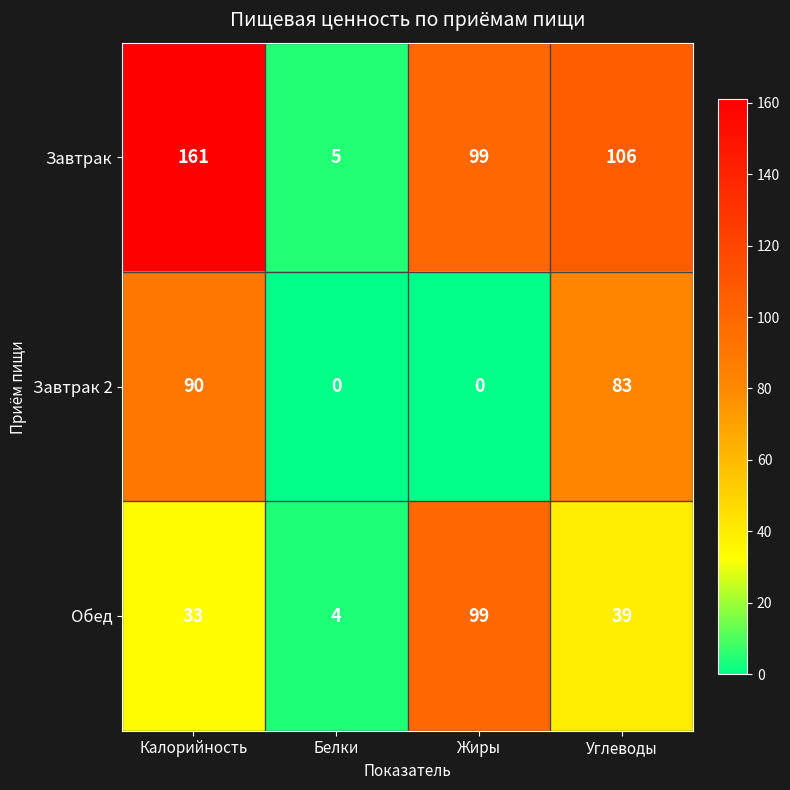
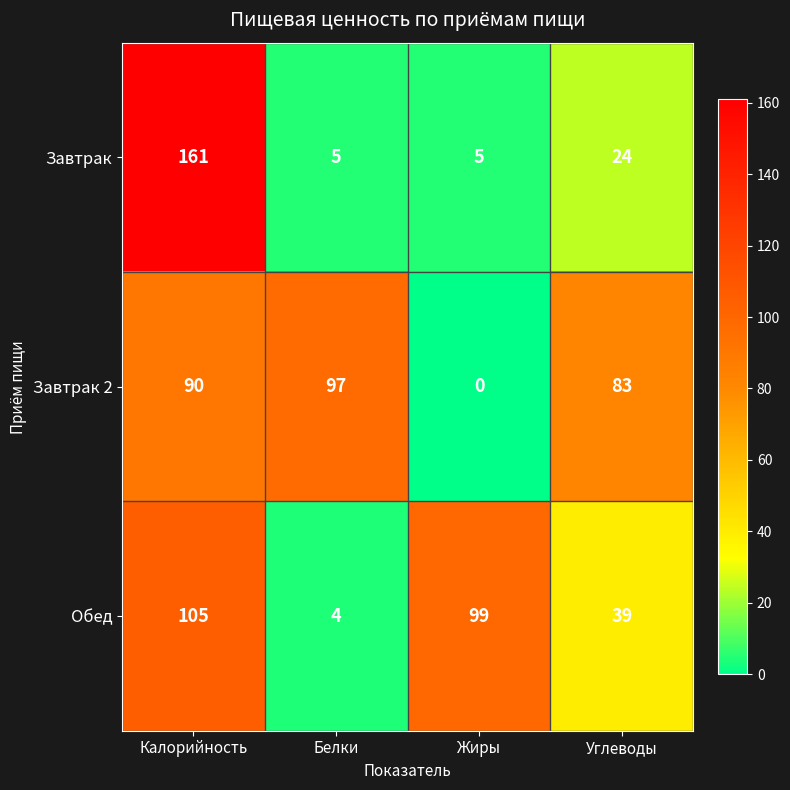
Завтрак, Жиры: 99 -> 5
Завтрак, Углеводы: 106 -> 24
Завтрак 2, Белки: 0 -> 97
Обед, Калорийность: 33 -> 105
